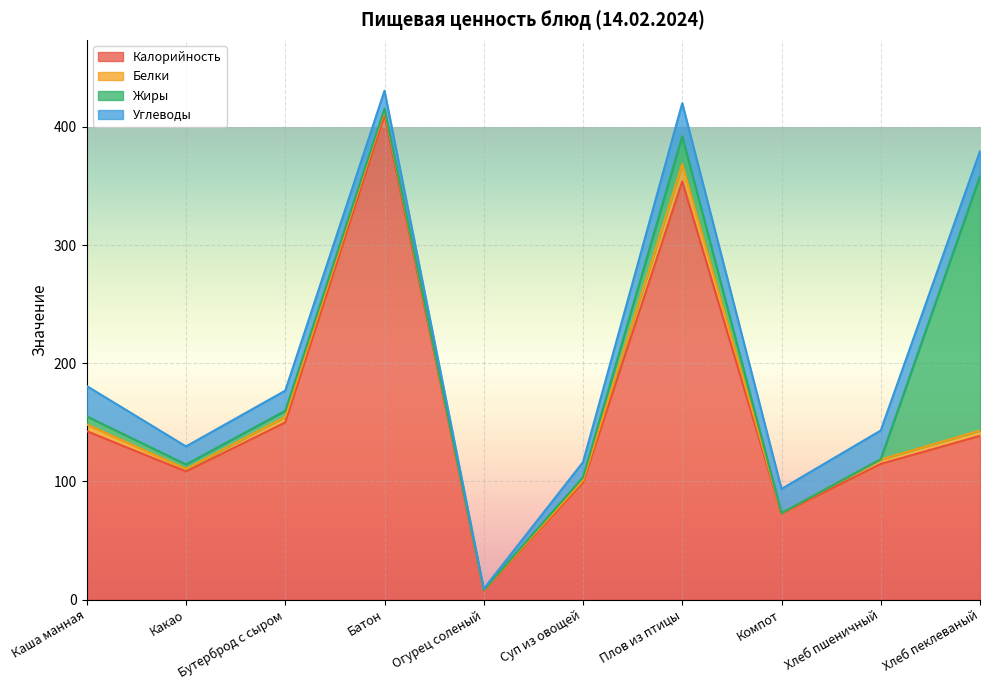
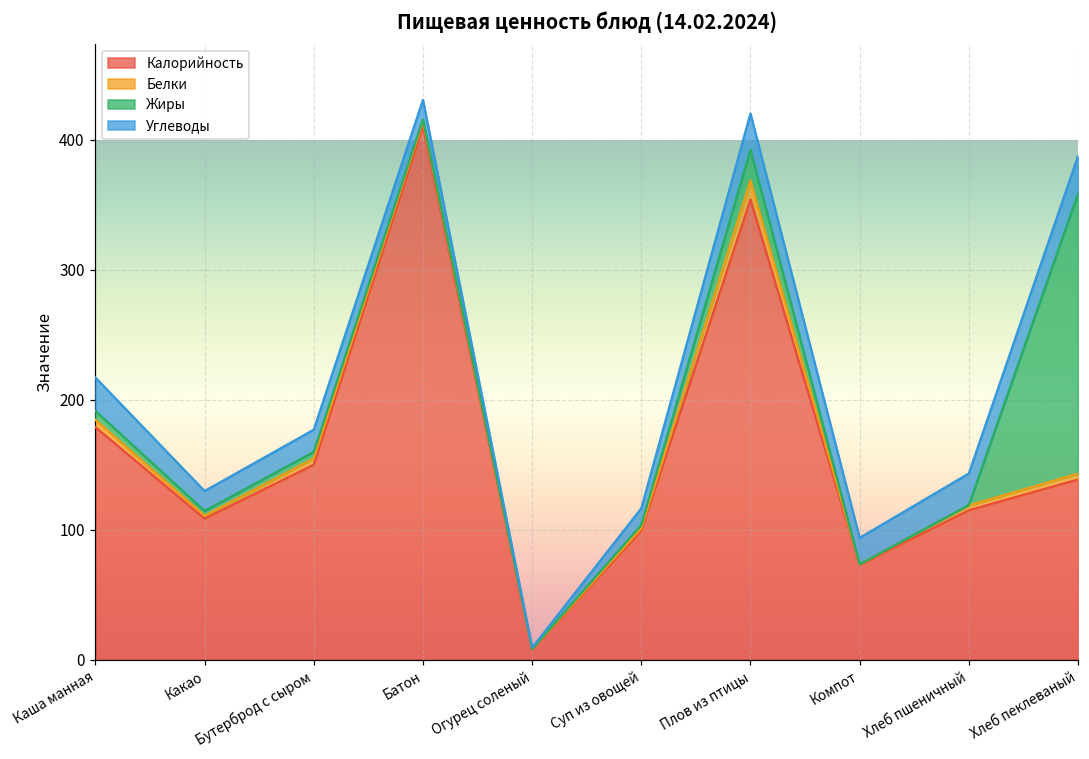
Калорийность, Каша манная: 143 -> 179
Углеводы, Хлеб пеклеваный: 21 -> 29
